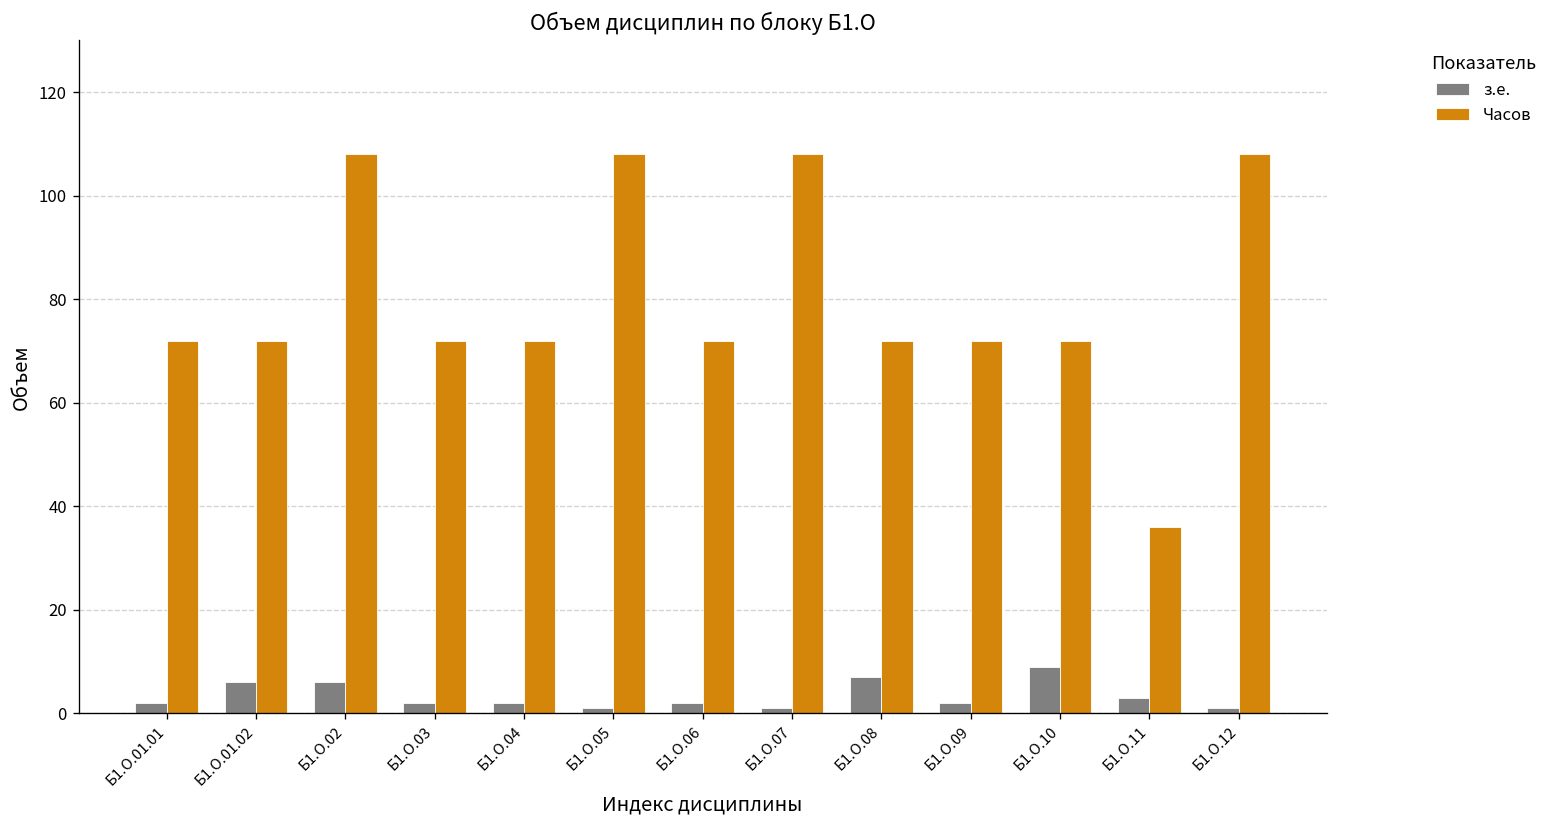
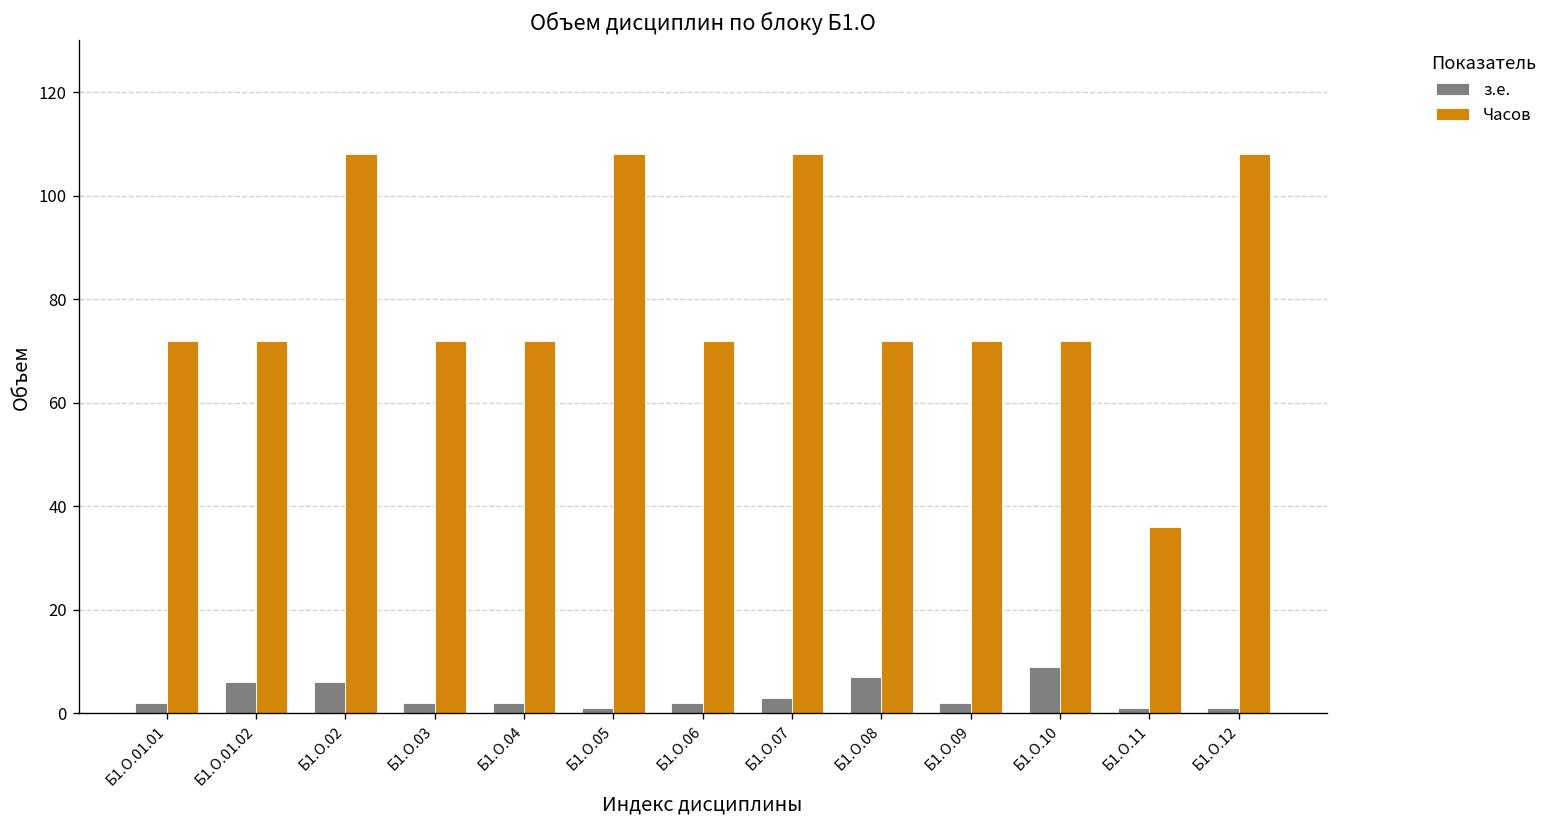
з.е., Б1.О.07: 1 -> 3
з.е., Б1.О.11: 3 -> 1
